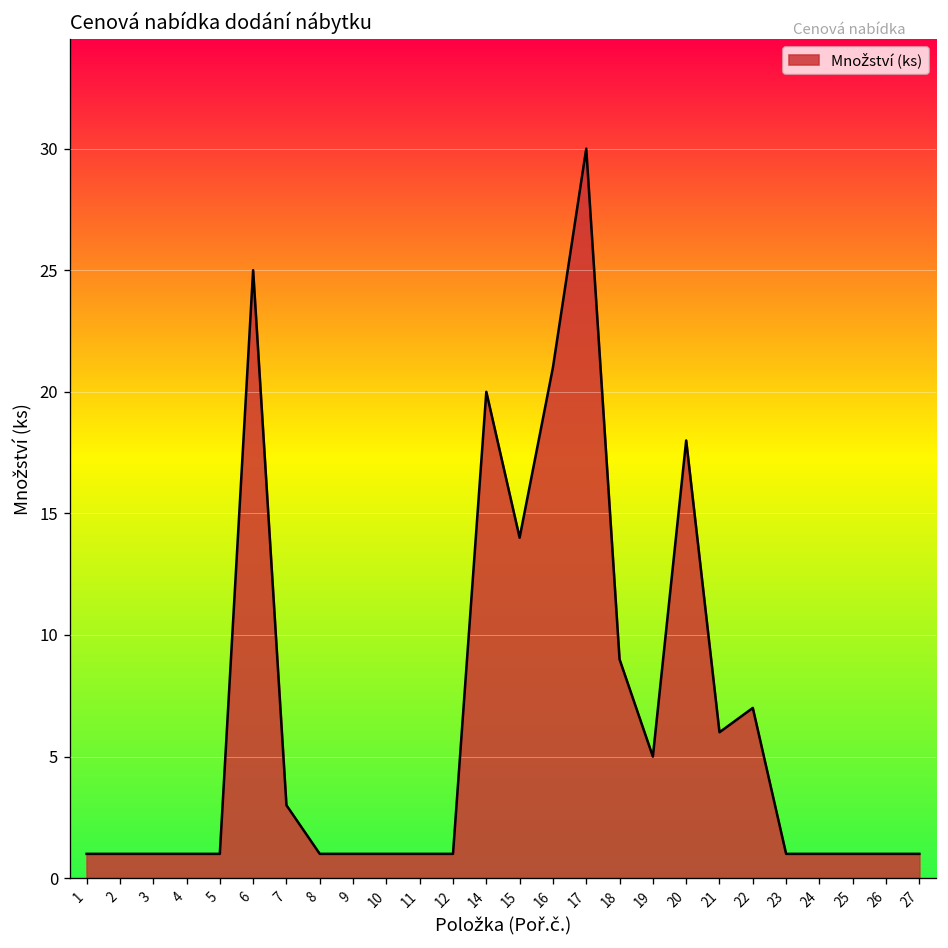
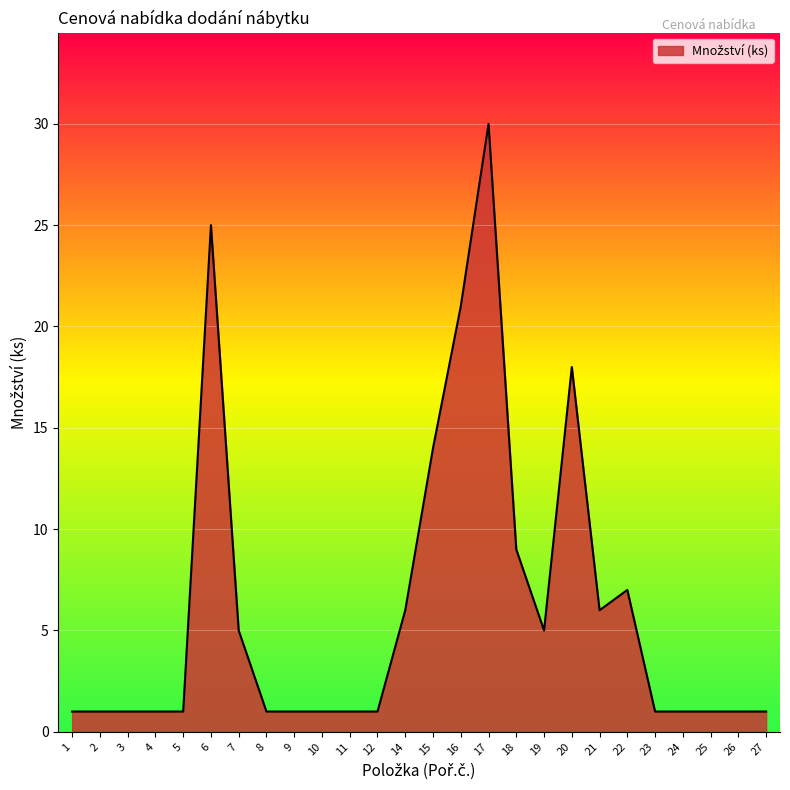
7: 3 -> 5
14: 20 -> 6
